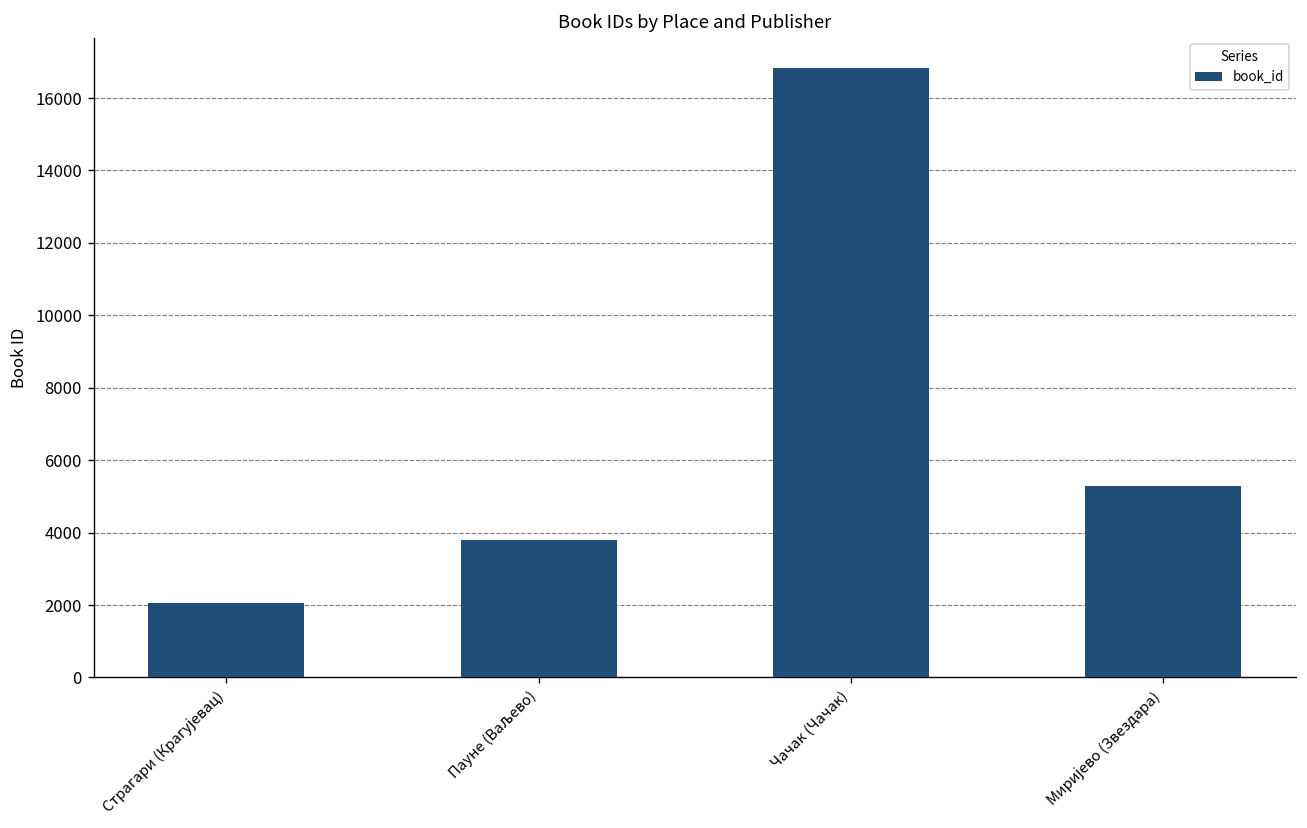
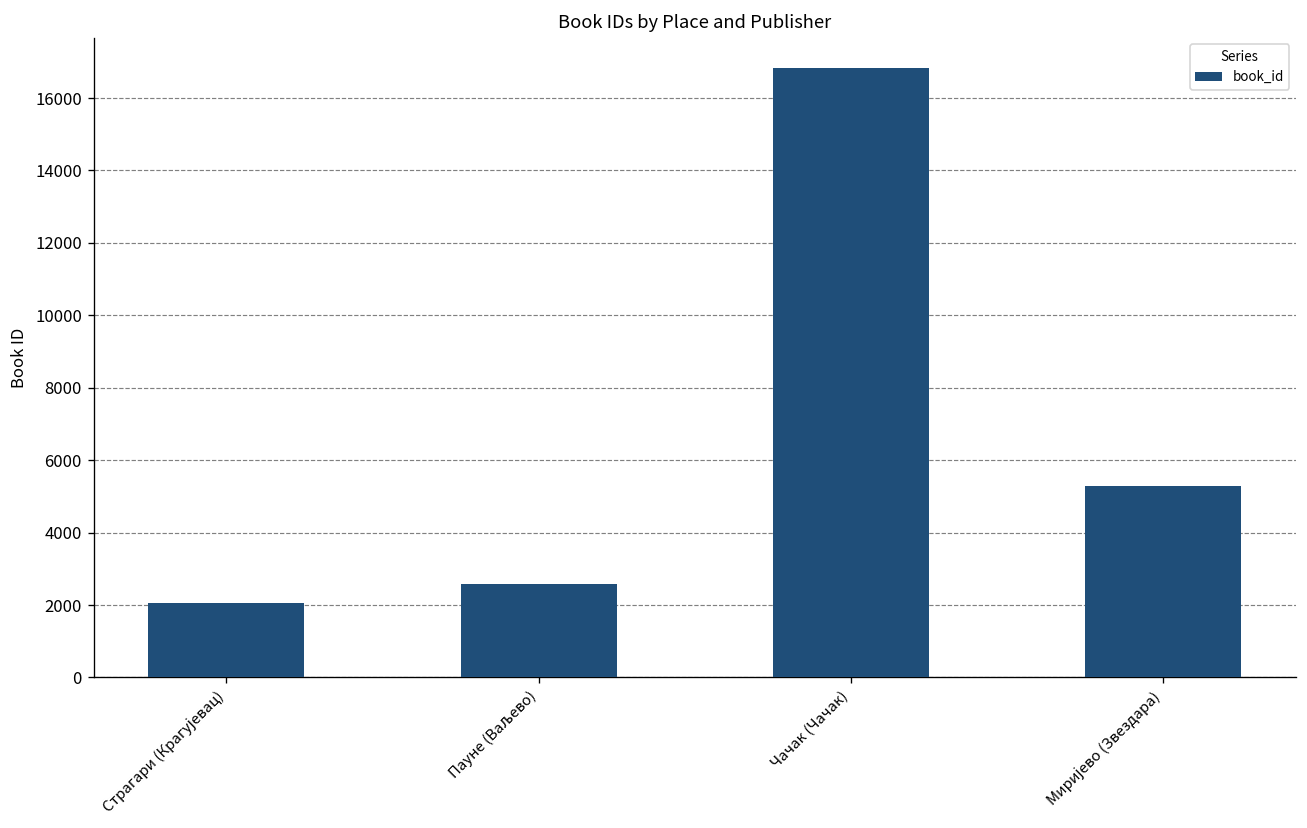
Пауне (Ваљево): 3800 -> 2600
